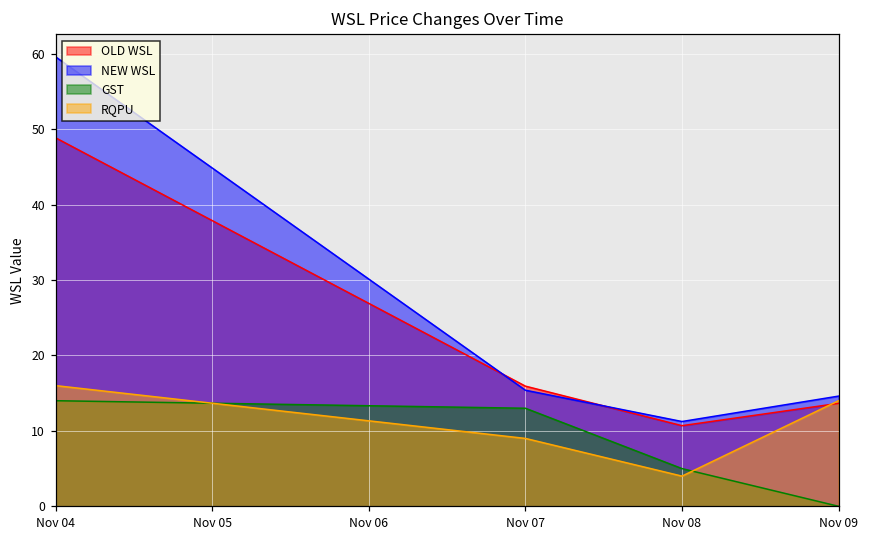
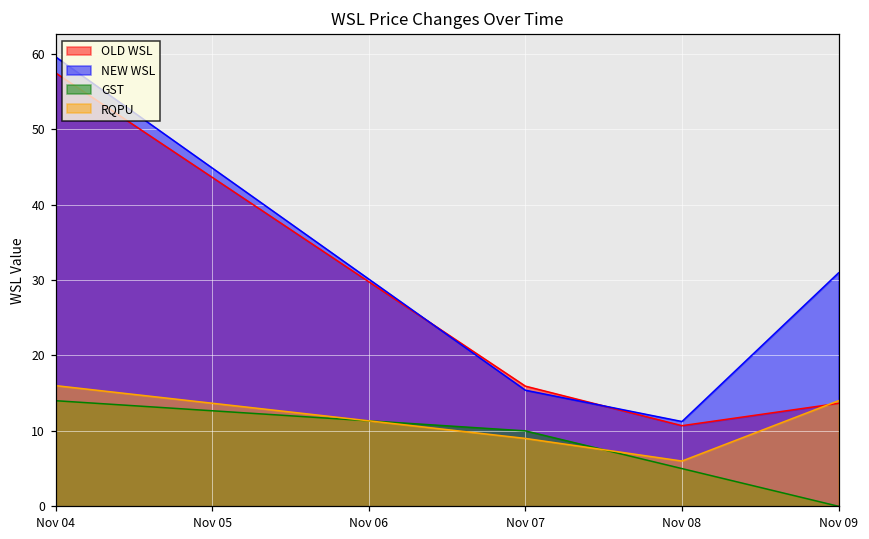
OLD WSL, Nov 04: 49 -> 57
GST, Nov 07: 13 -> 10
RQPU, Nov 08: 4 -> 6
NEW WSL, Nov 09: 15 -> 31
